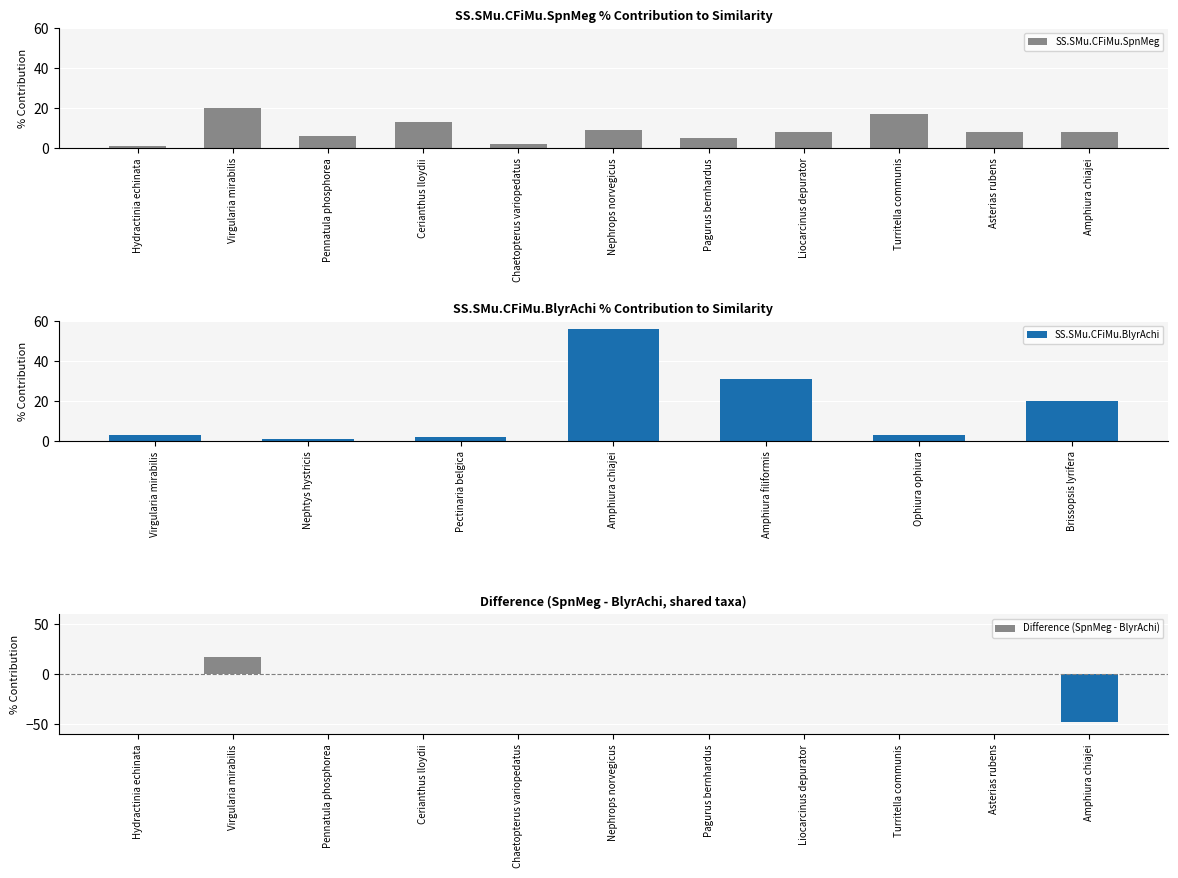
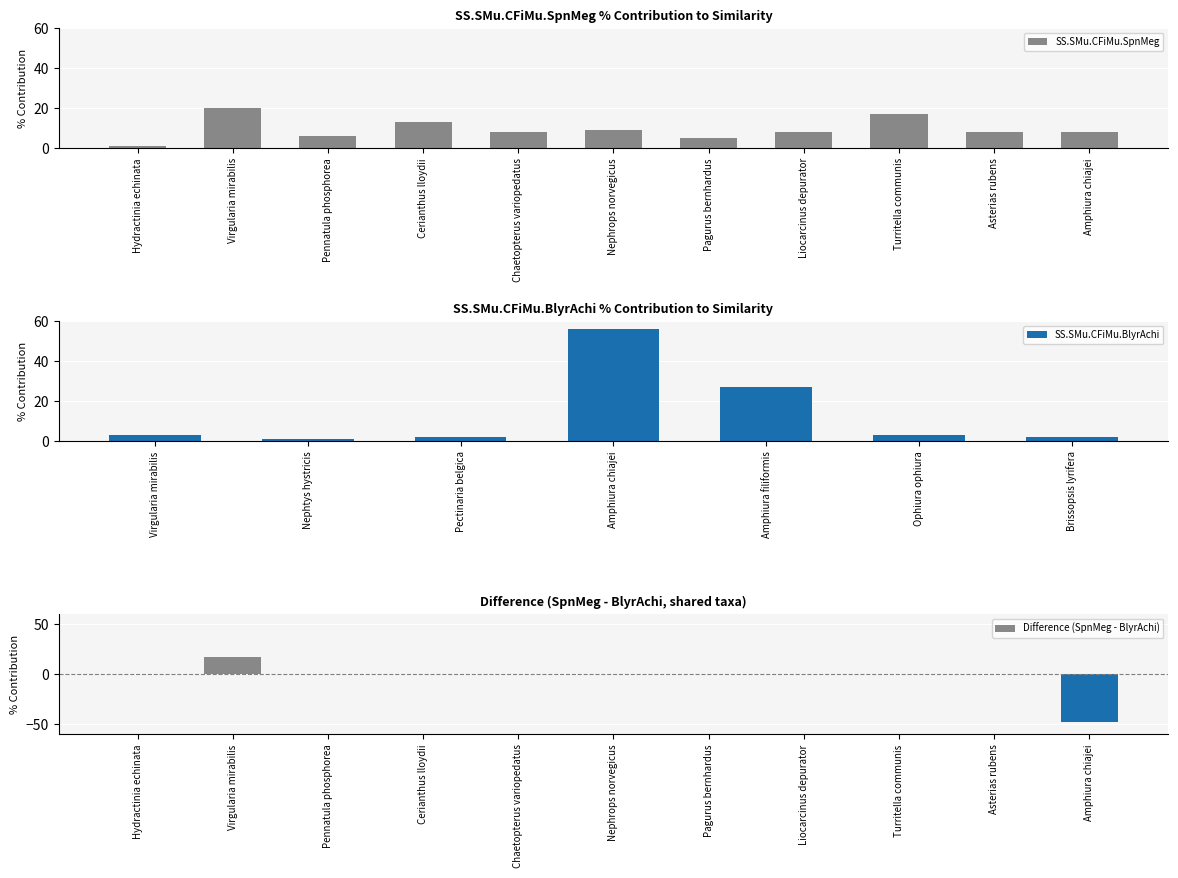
SS.SMu.CFiMu.SpnMeg % Contribution to Similarity, Chaetopterus variopedatus: 2 -> 8
SS.SMu.CFiMu.BlyrAchi % Contribution to Similarity, Amphiura filiformis: 31 -> 27
SS.SMu.CFiMu.BlyrAchi % Contribution to Similarity, Brissopsis lyrifera: 20 -> 2
